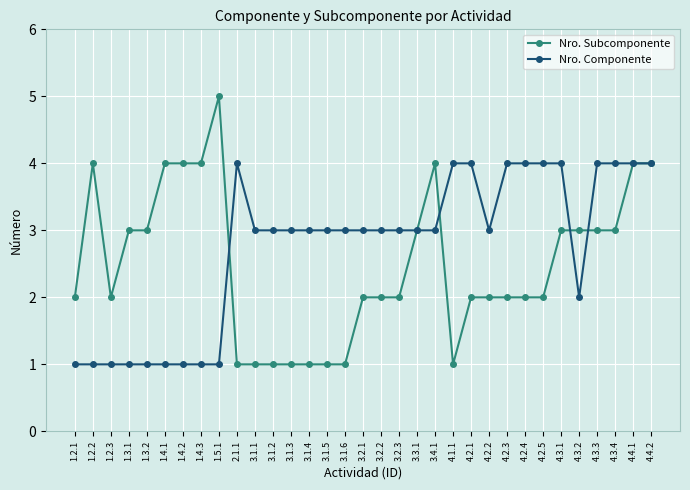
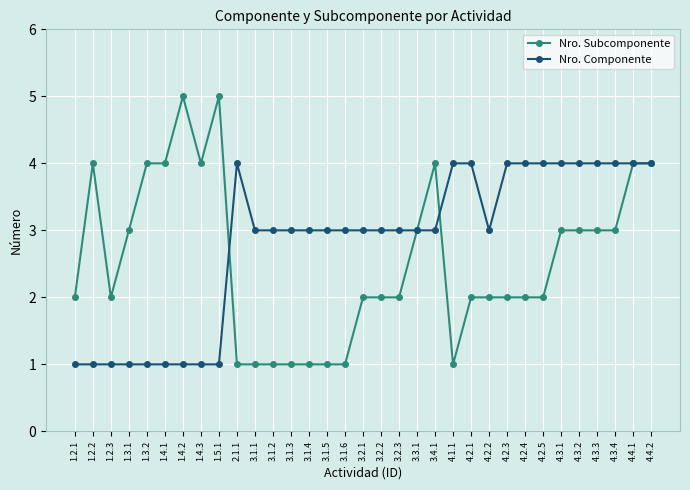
Nro. Subcomponente, 1.3.2: 3 -> 4
Nro. Subcomponente, 1.4.2: 4 -> 5
Nro. Componente, 4.3.2: 2 -> 4
